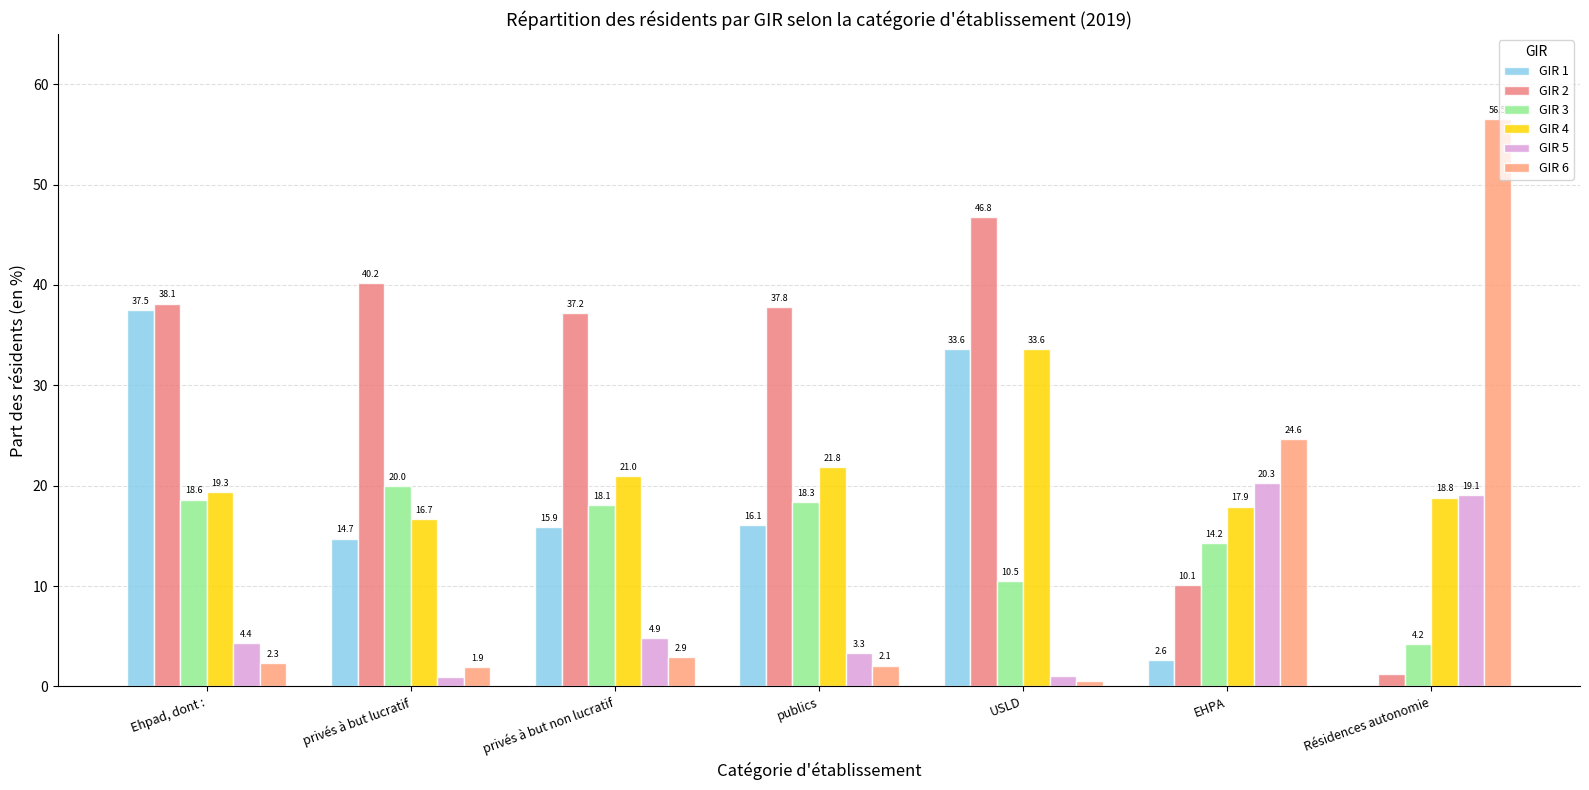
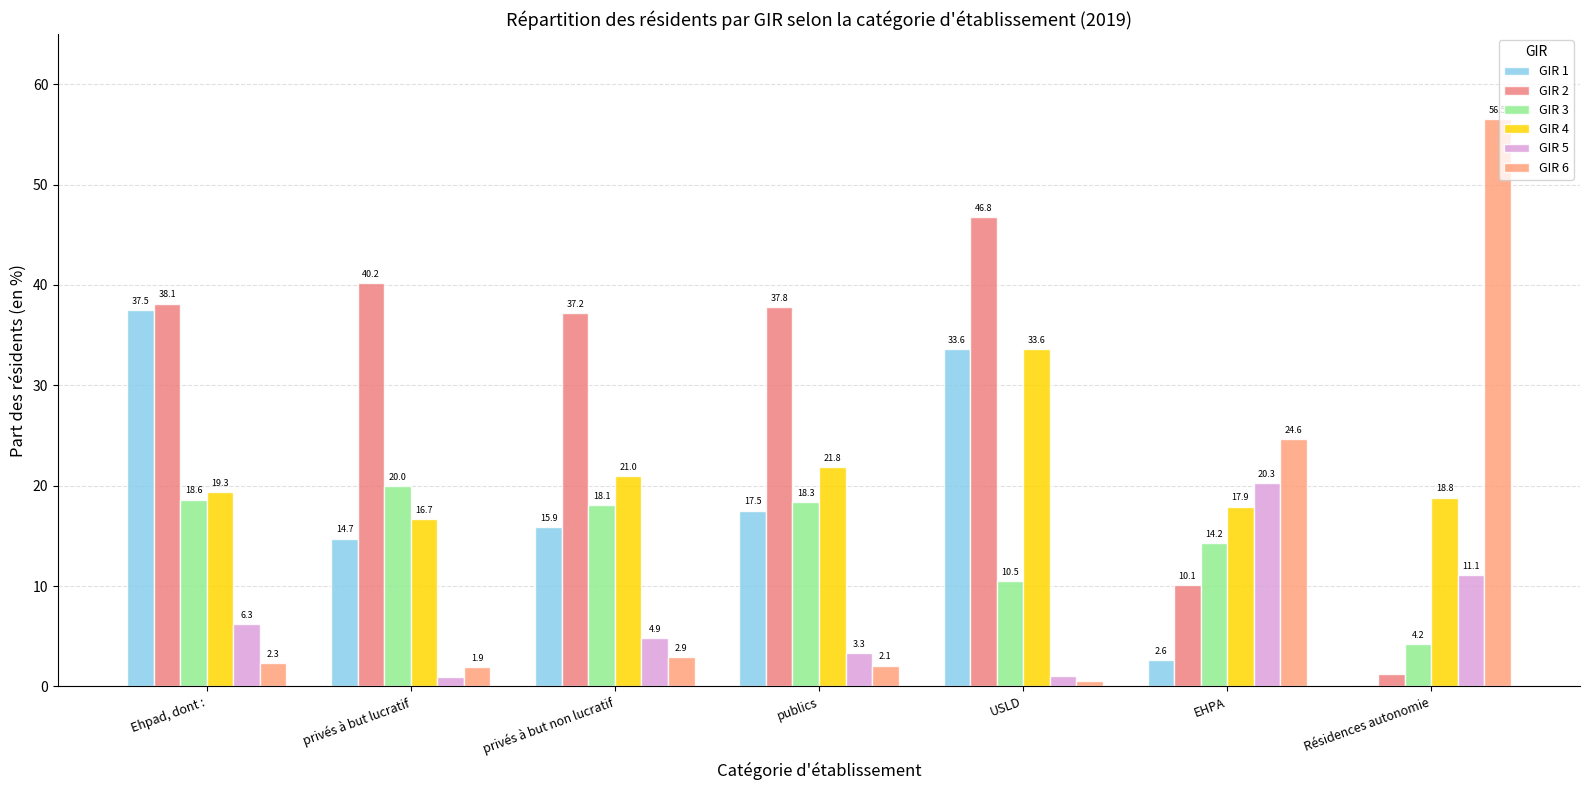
GIR 5, Ehpad, dont :: 4.4 -> 6.3
GIR 1, publics: 16.1 -> 17.5
GIR 5, Résidences autonomie: 19.1 -> 11.1
